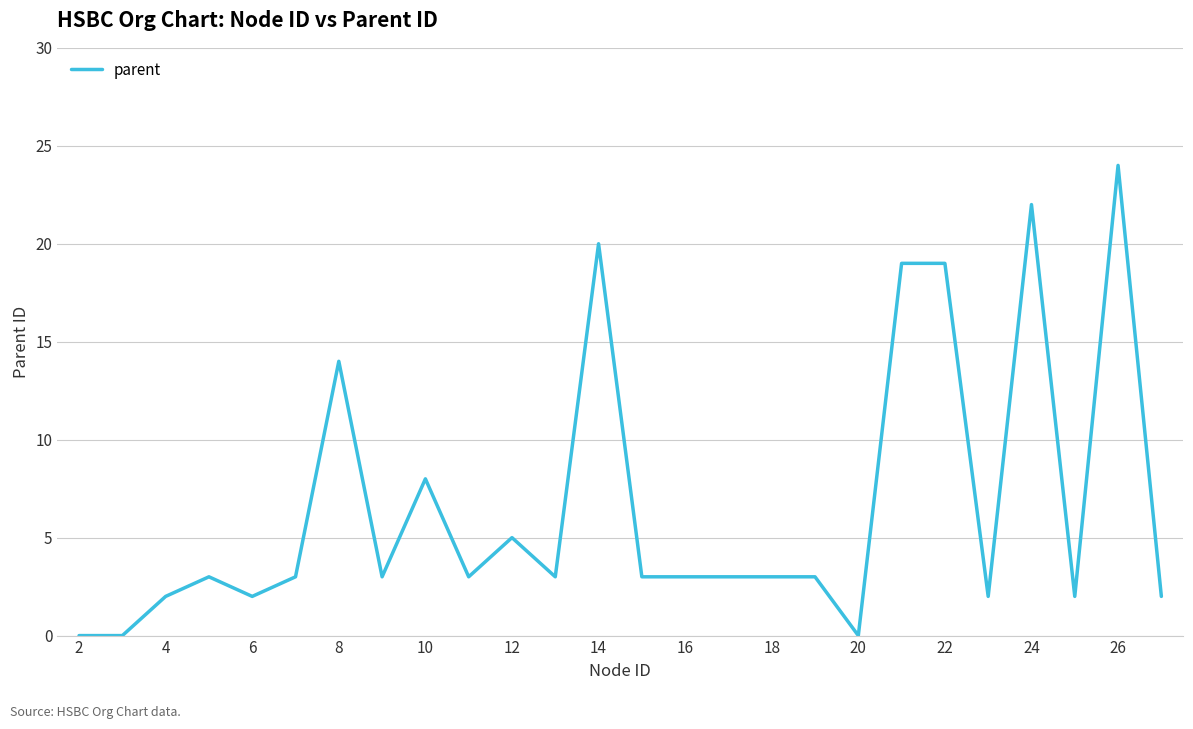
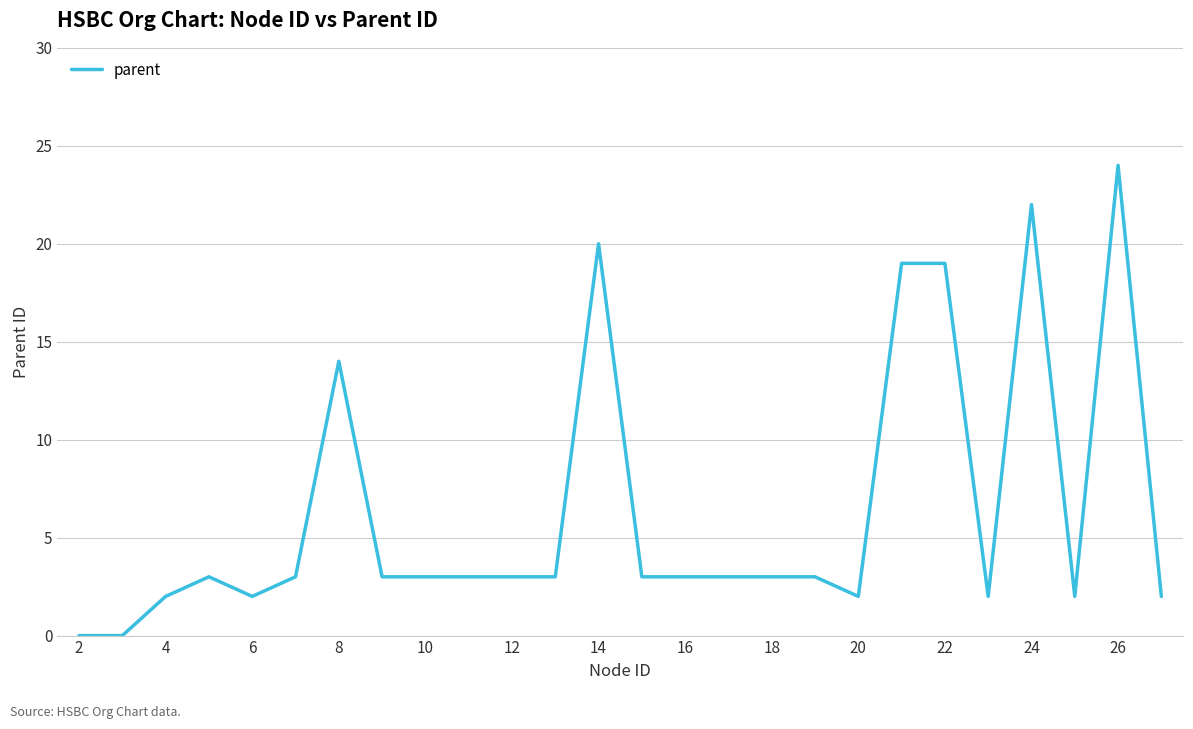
10: 8 -> 3
12: 5 -> 3
20: 0 -> 2
